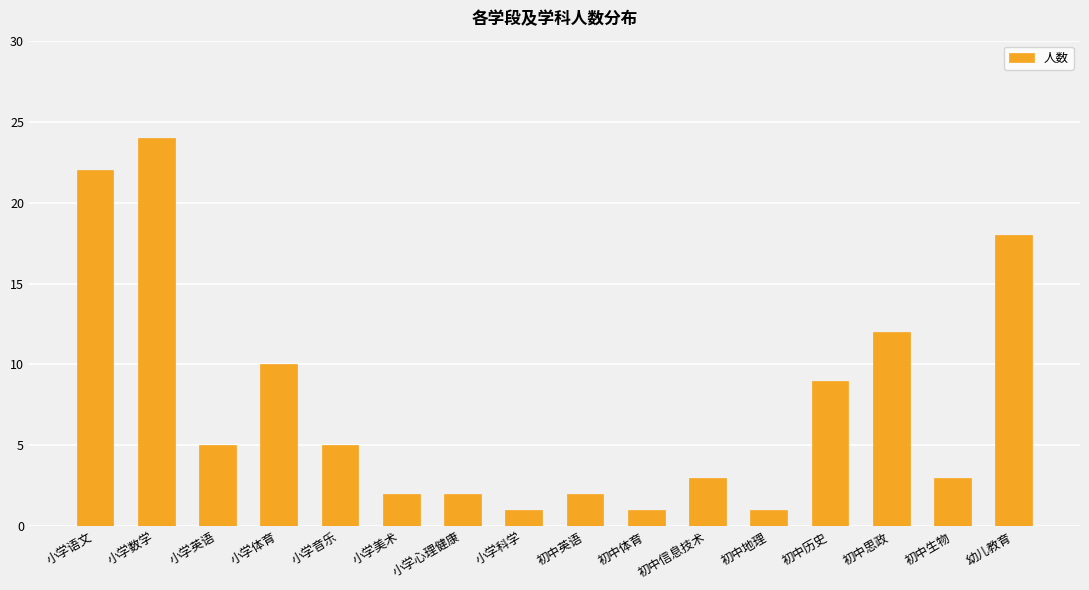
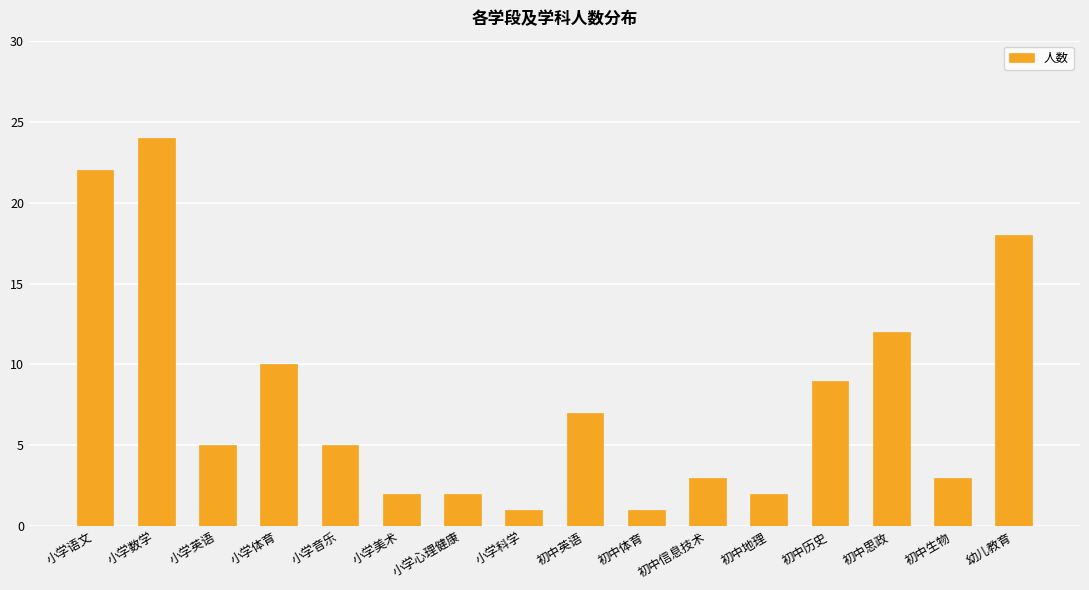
初中英语: 2 -> 7
初中地理: 1 -> 2
